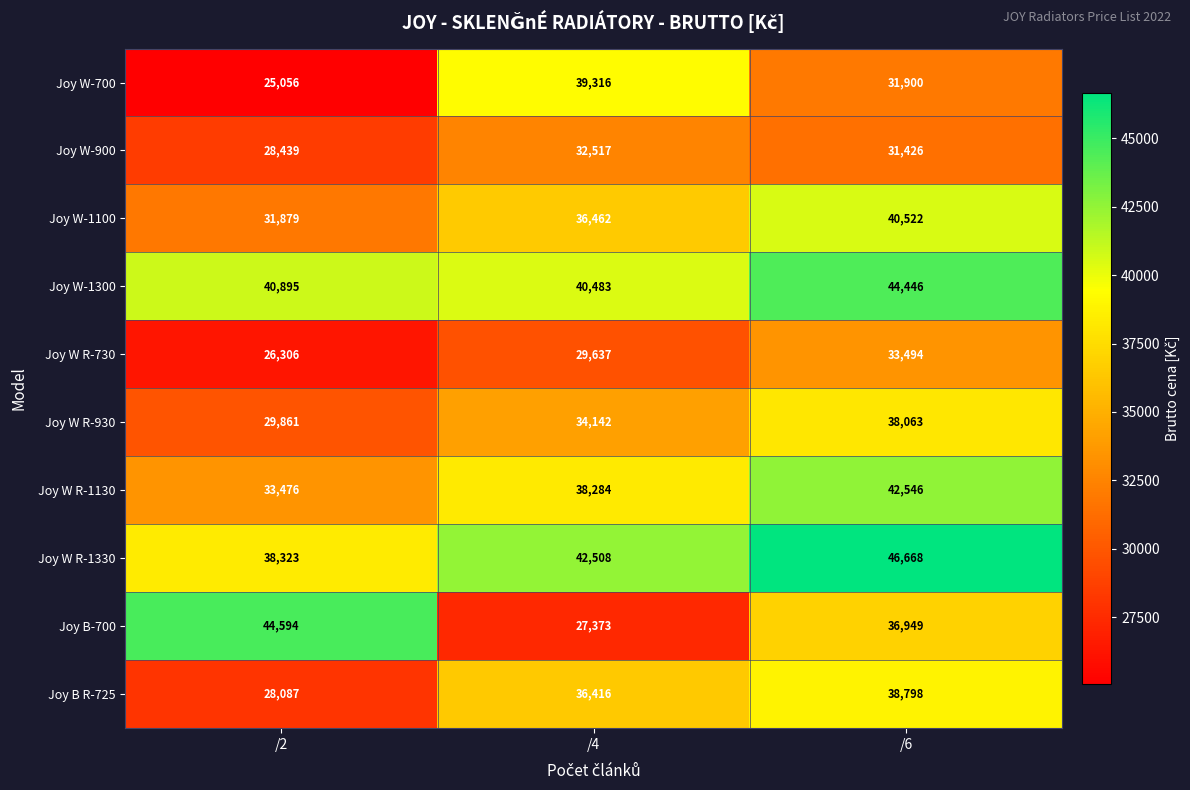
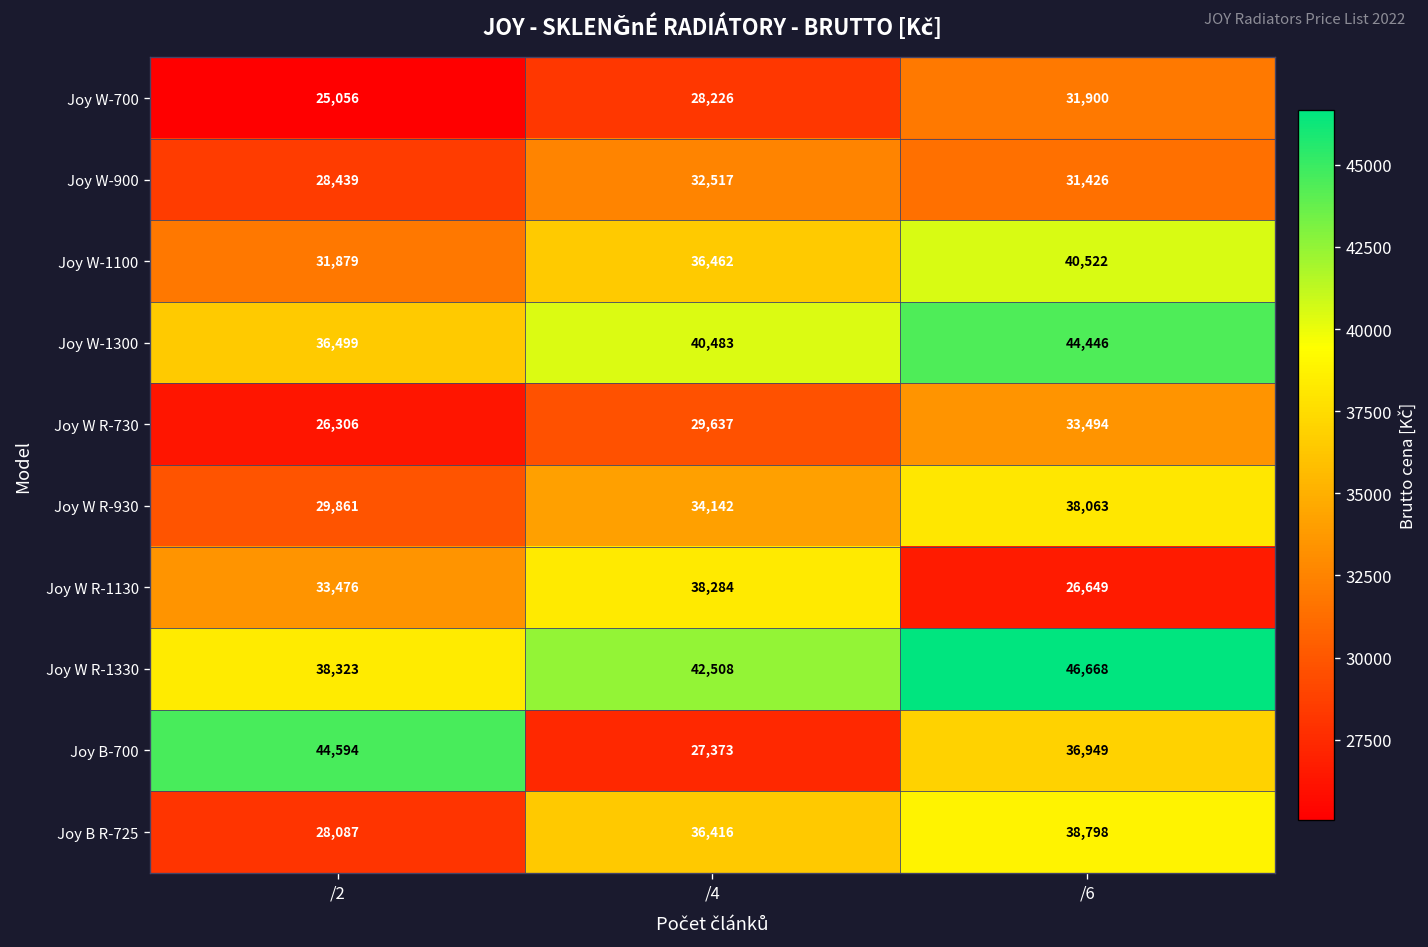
Joy W-700, /4: 39,316 -> 28,226
Joy W-1300, /2: 40,895 -> 36,499
Joy W R-1130, /6: 42,546 -> 26,649
